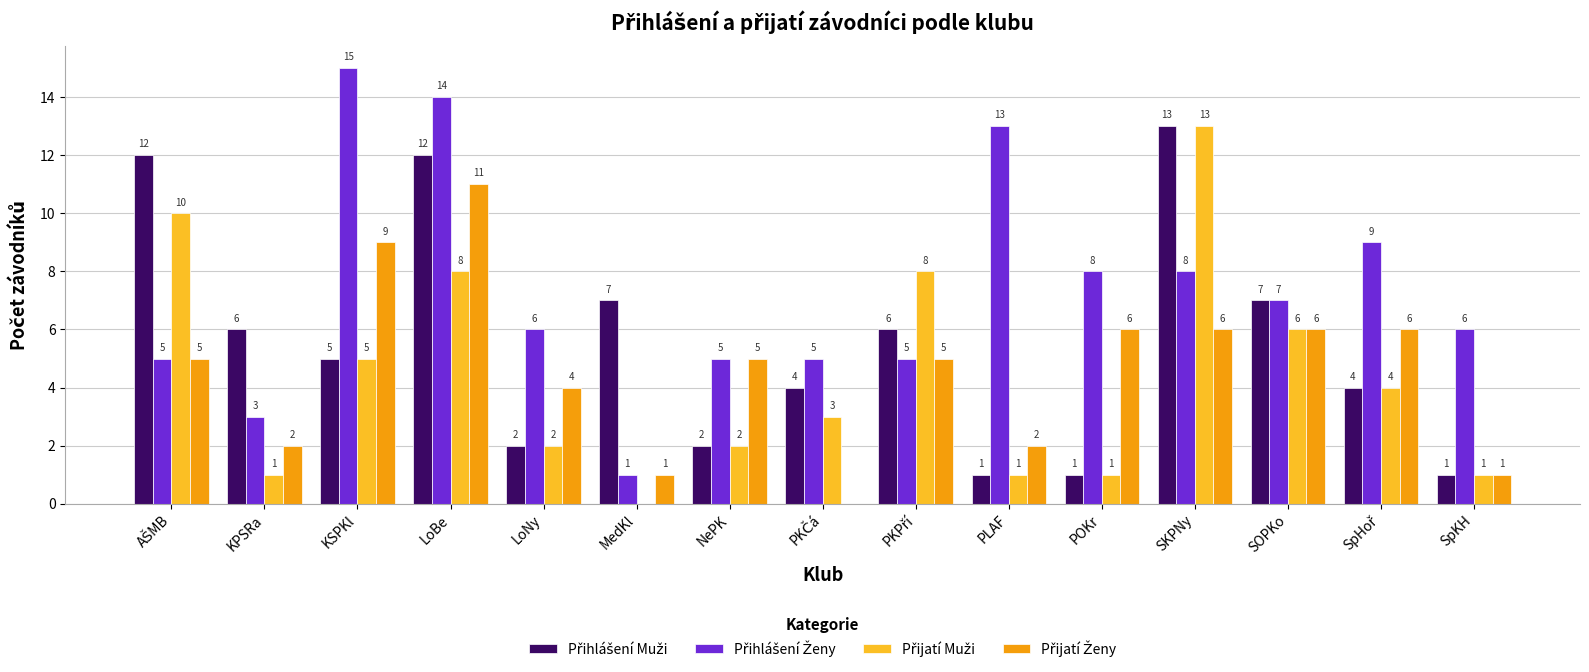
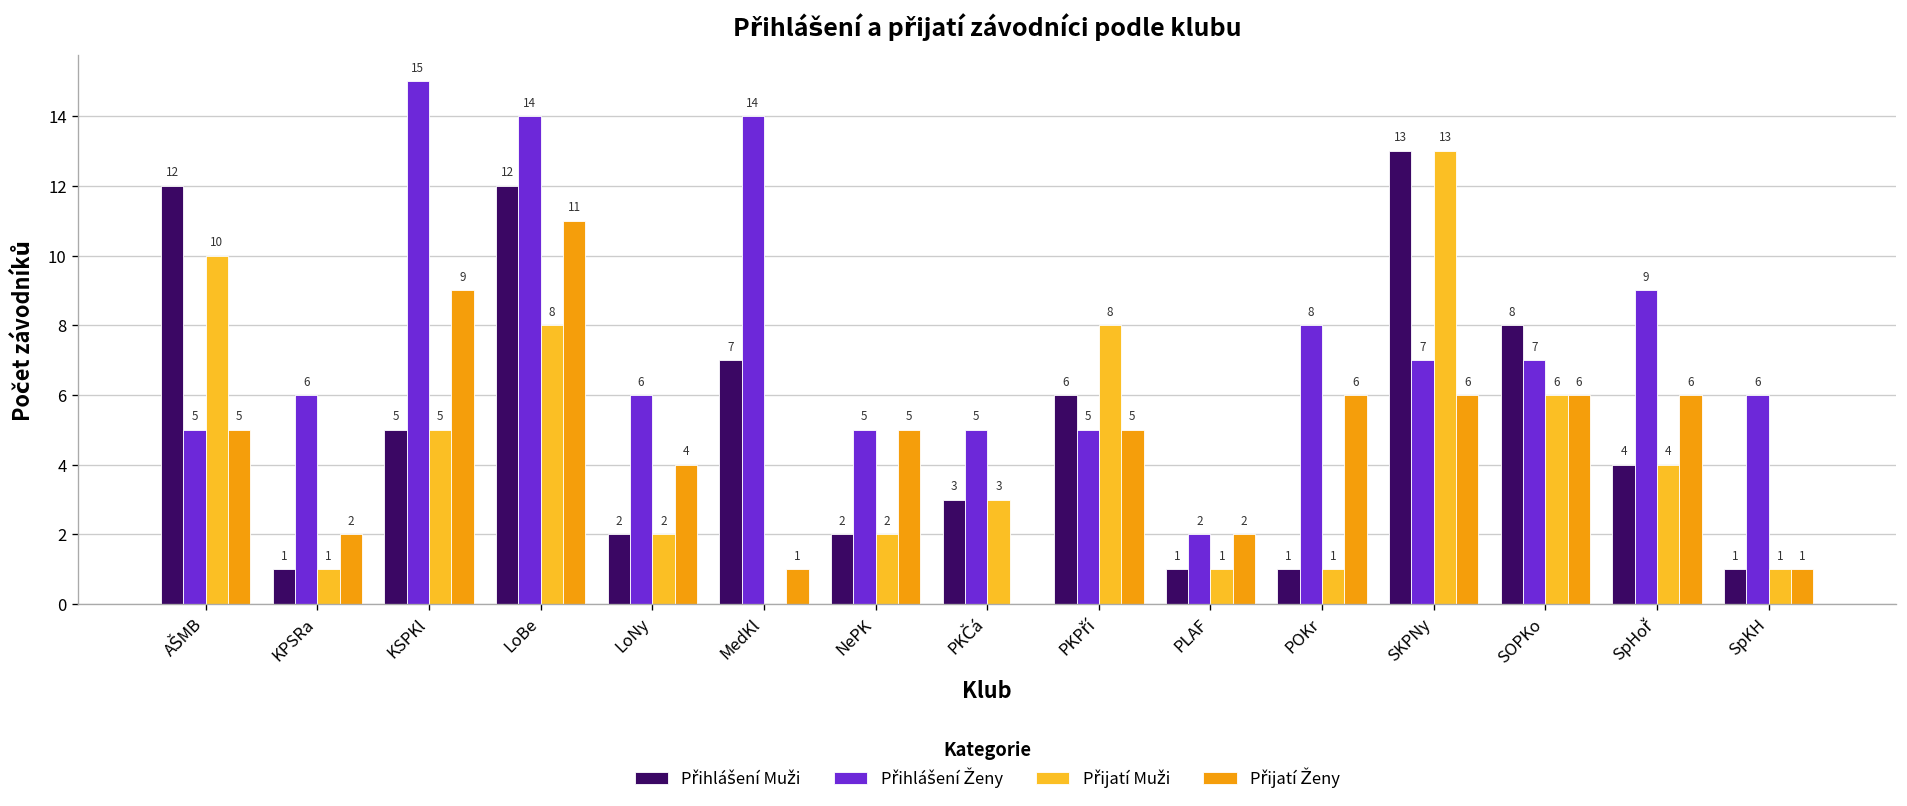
Přihlášení Muži, KPSRa: 6 -> 1
Přihlášení Ženy, KPSRa: 3 -> 6
Přihlášení Ženy, MedKl: 1 -> 14
Přihlášení Muži, PKČá: 4 -> 3
Přihlášení Ženy, PLAF: 13 -> 2
Přihlášení Ženy, SKPNy: 8 -> 7
Přihlášení Muži, SOPKo: 7 -> 8
